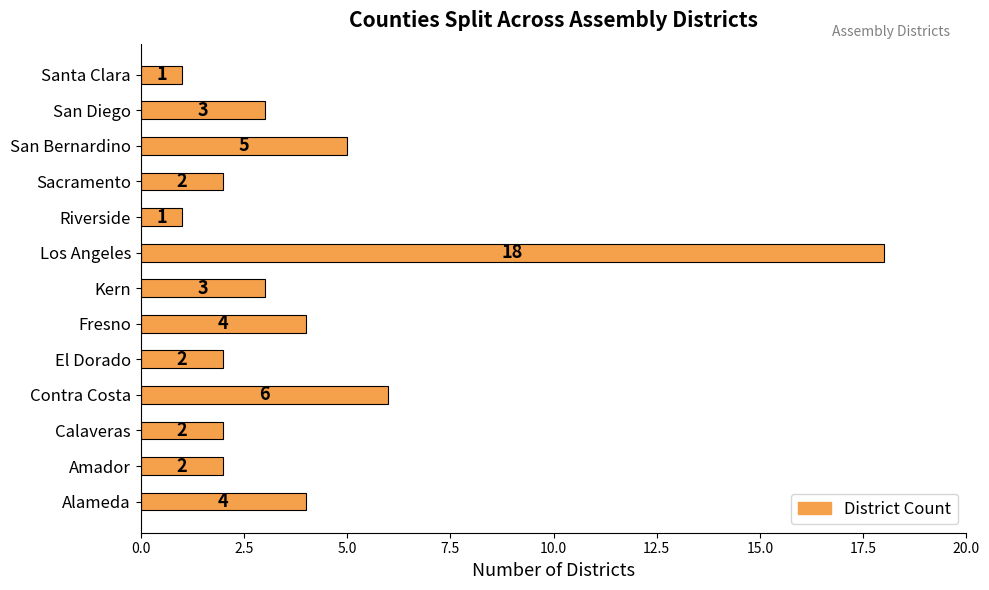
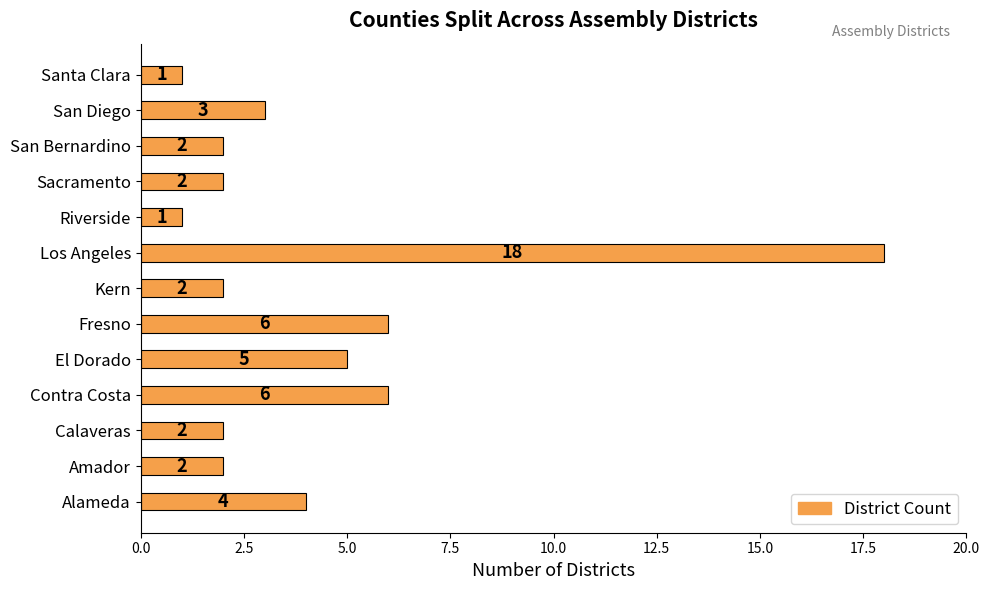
San Bernardino: 5 -> 2
Kern: 3 -> 2
Fresno: 4 -> 6
El Dorado: 2 -> 5
